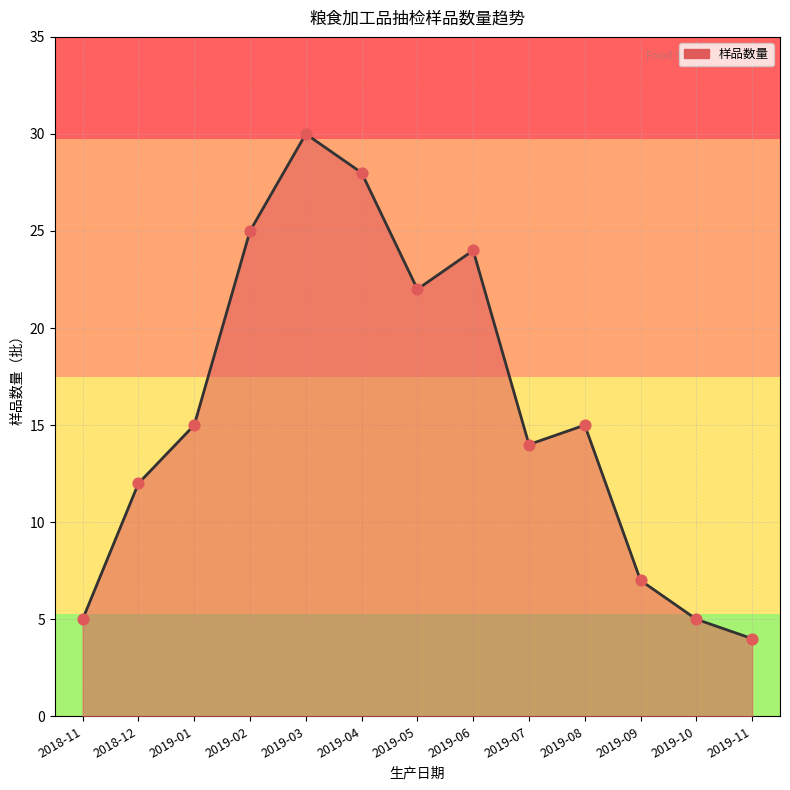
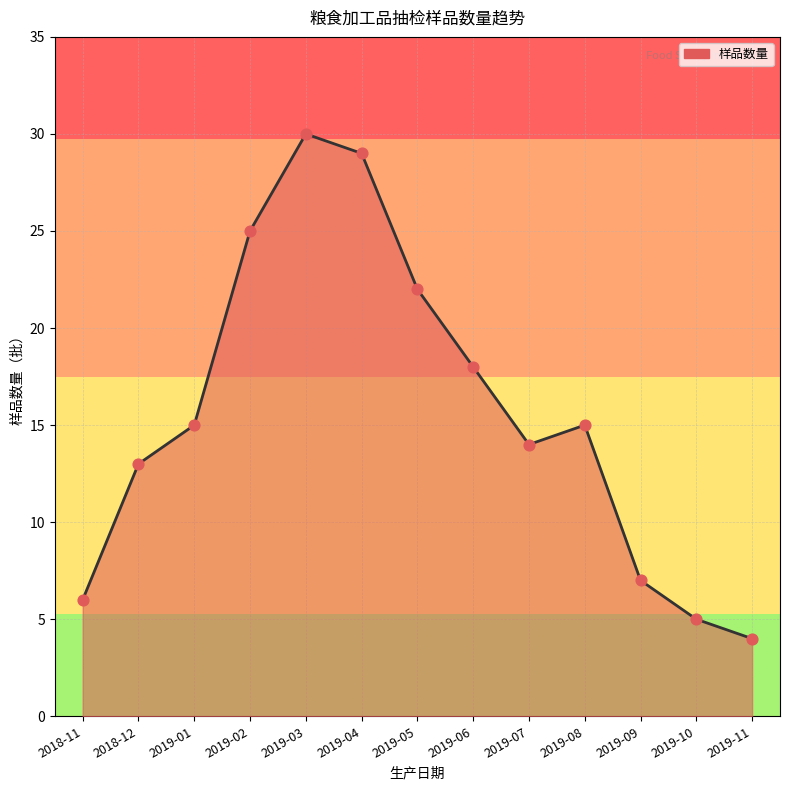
2018-11: 5 -> 6
2018-12: 12 -> 13
2019-04: 28 -> 29
2019-06: 24 -> 18
